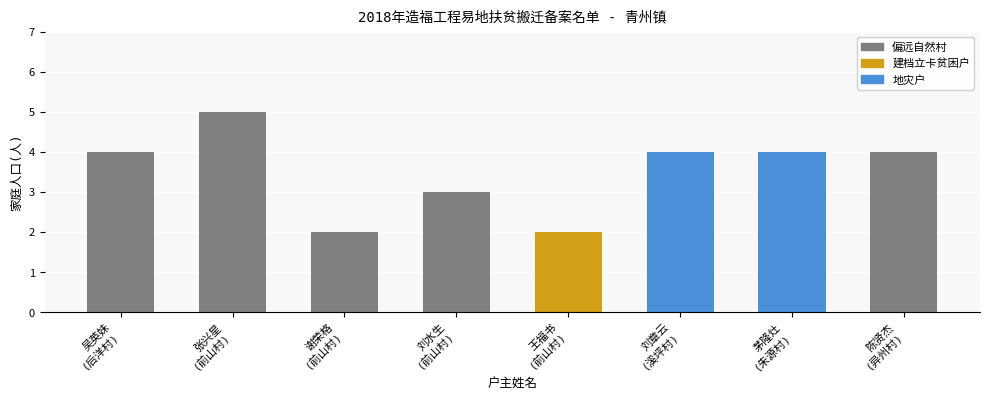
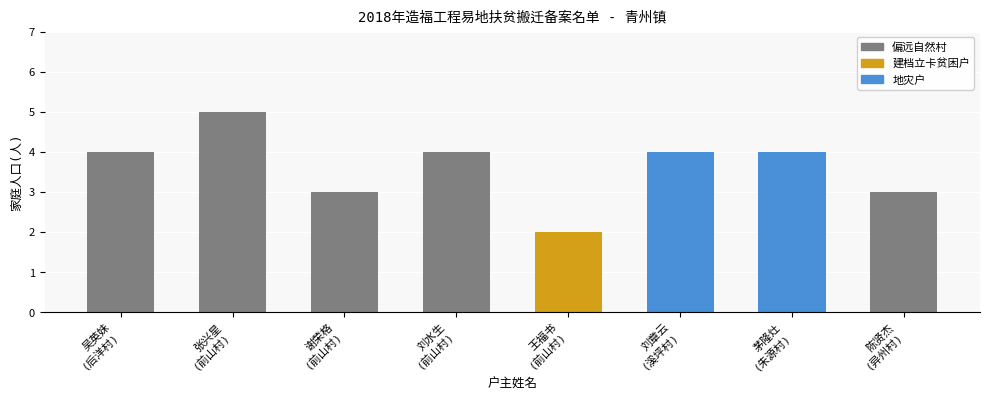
谢荣格 (前山村): 2 -> 3
刘水生 (前山村): 3 -> 4
陈贤杰 (异州村): 4 -> 3
